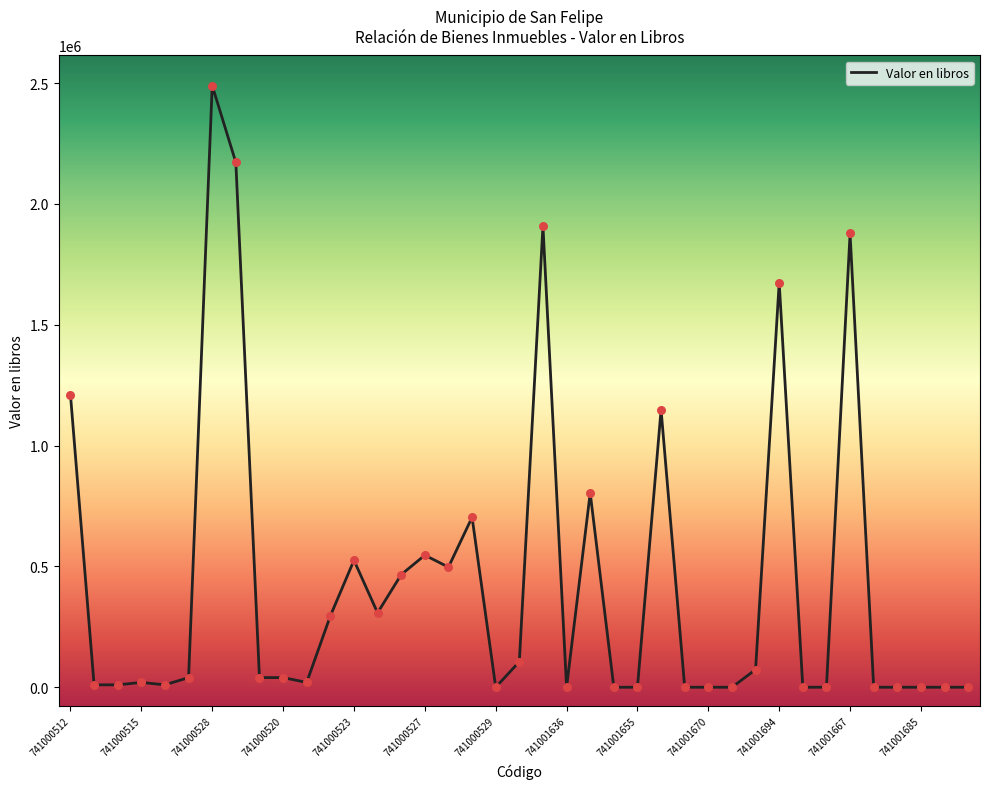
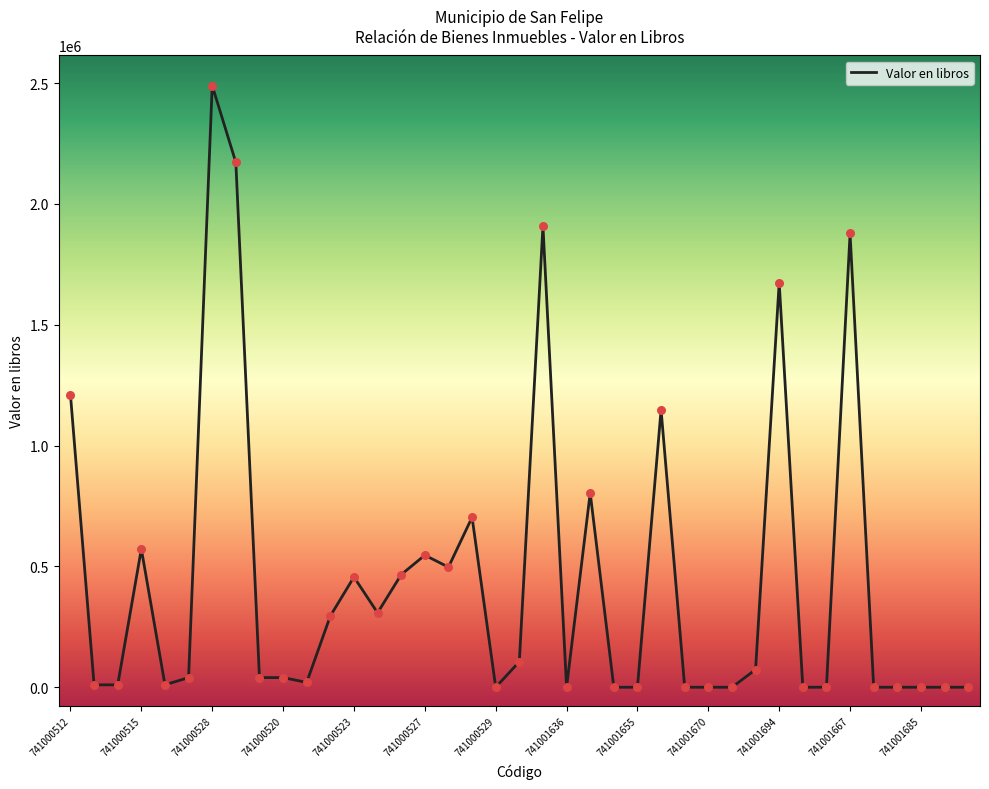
741000515: 20000 -> 570000
741000523: 530000 -> 460000
